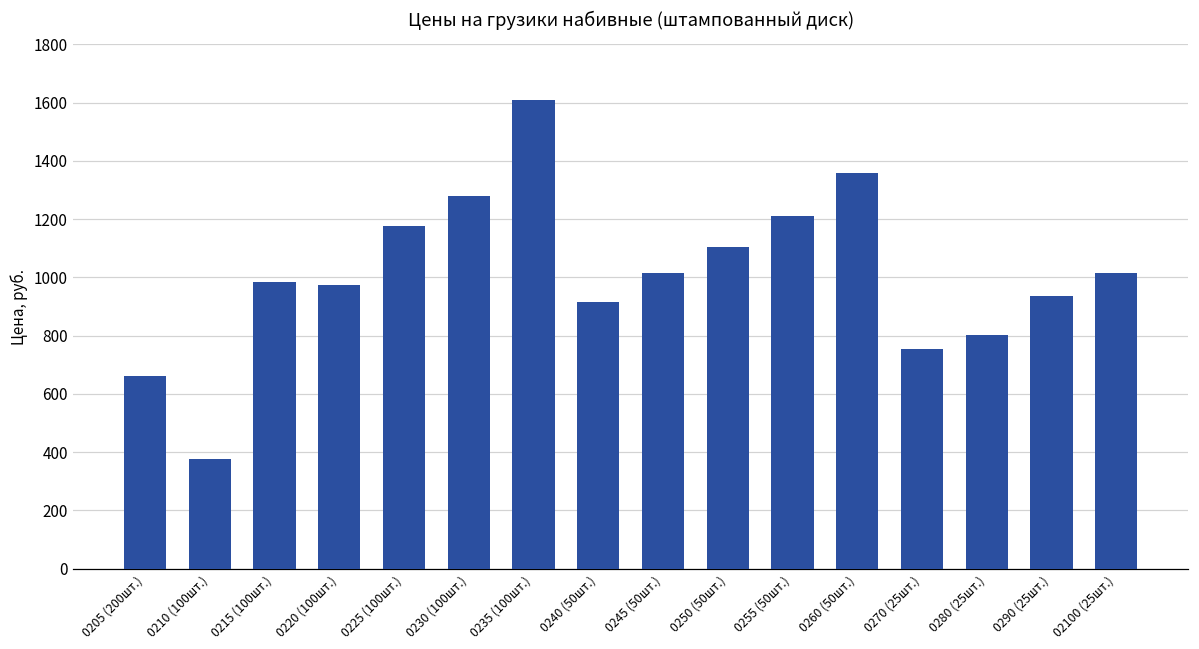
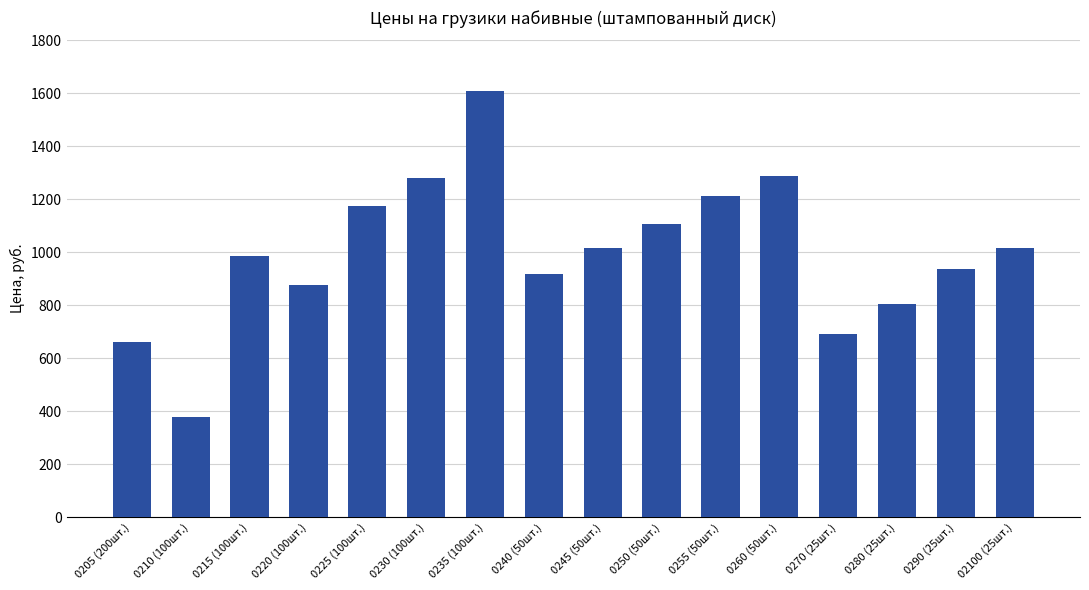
0220 (100шт.): 970 -> 880
0260 (50шт.): 1360 -> 1290
0270 (25шт.): 760 -> 690
